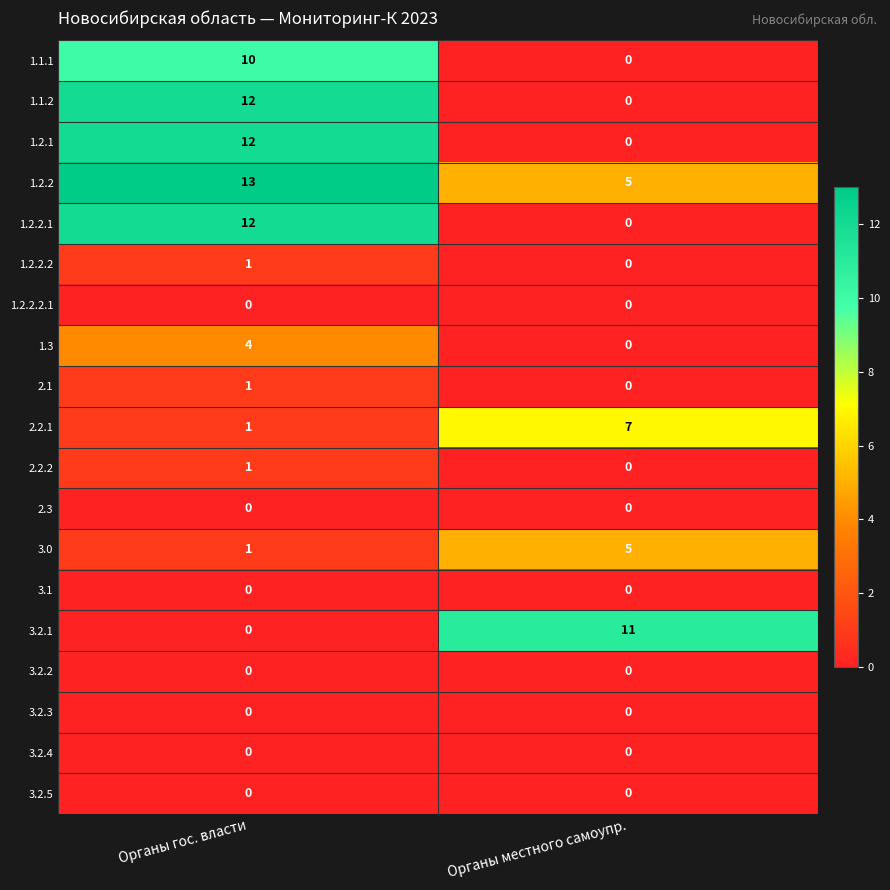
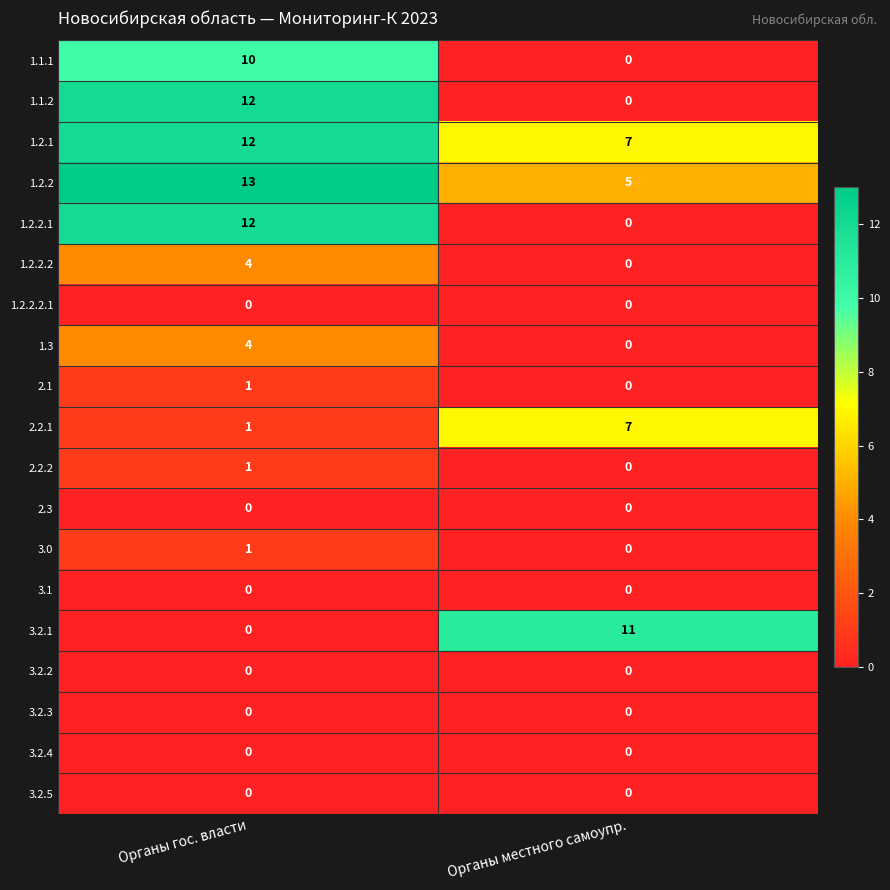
1.2.1, Органы местного самоупр.: 0 -> 7
1.2.2.2, Органы гос. власти: 1 -> 4
3.0, Органы местного самоупр.: 5 -> 0
